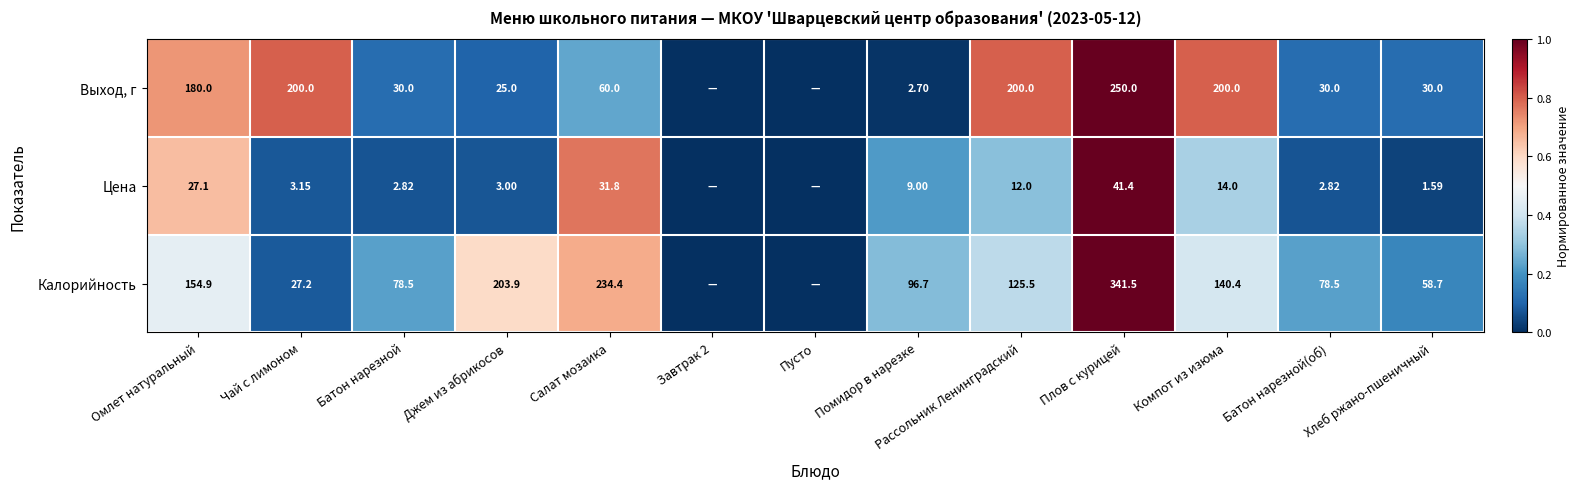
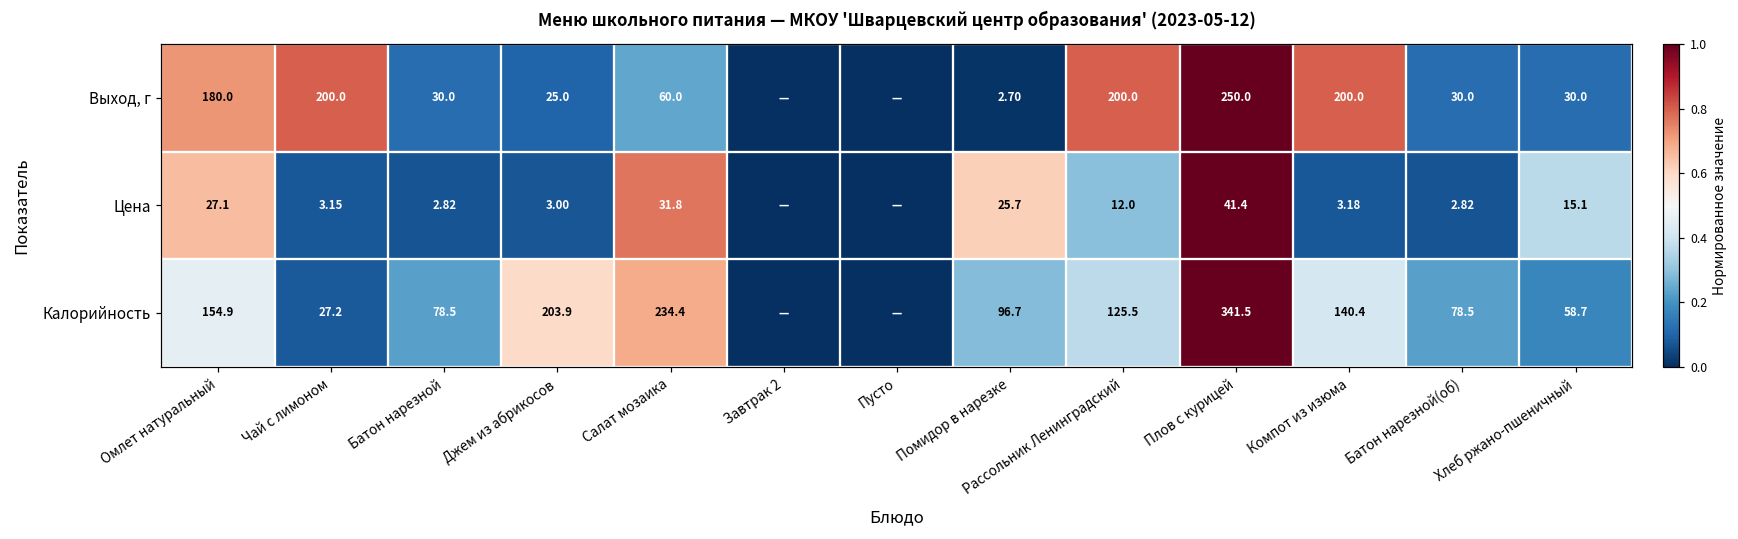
Цена, Помидор в нарезке: 9.00 -> 25.7
Цена, Компот из изюма: 14.0 -> 3.18
Цена, Хлеб ржано-пшеничный: 1.59 -> 15.1
